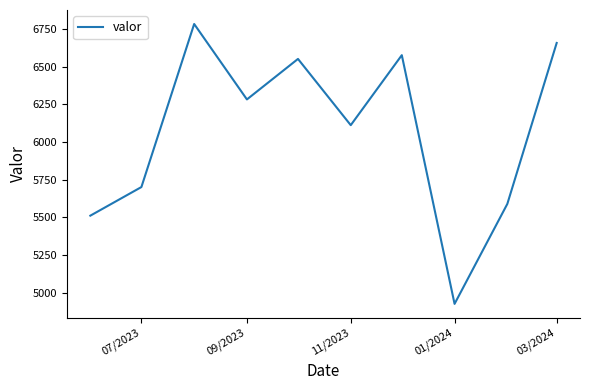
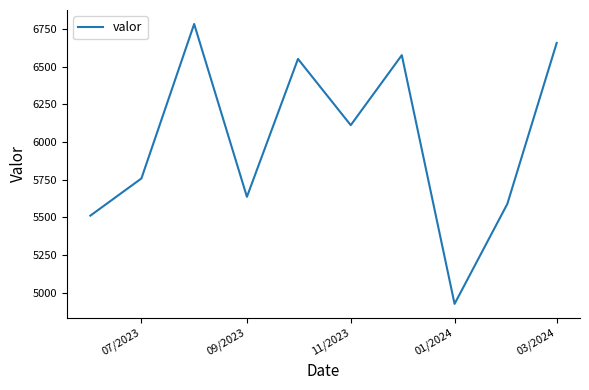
07/2023: 5700 -> 5760
09/2023: 6280 -> 5640
